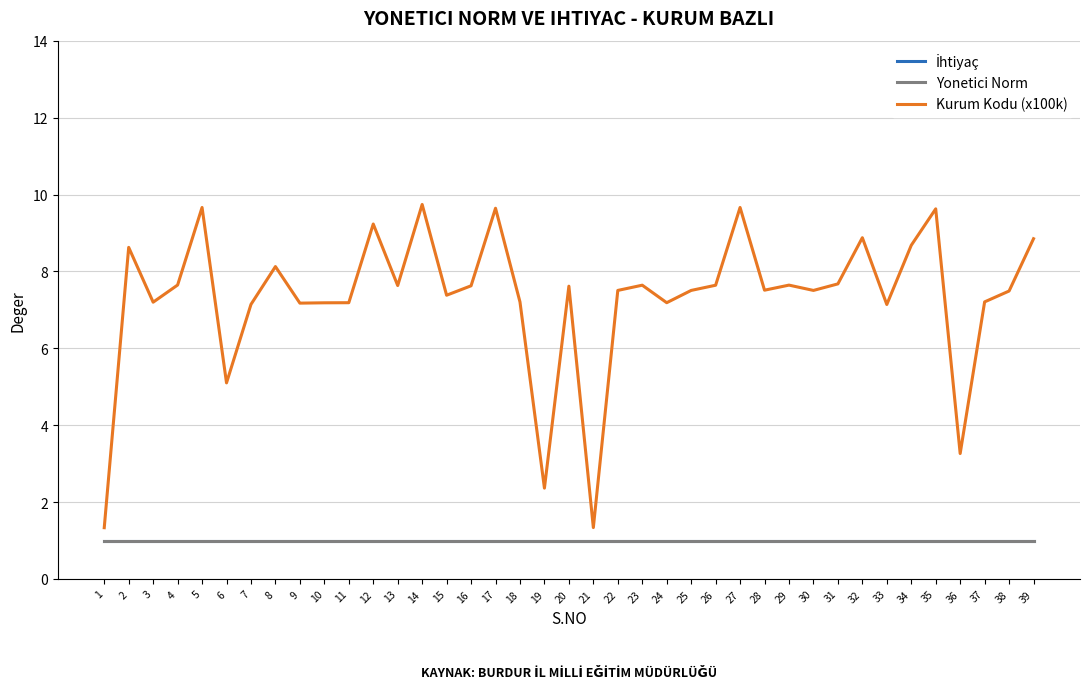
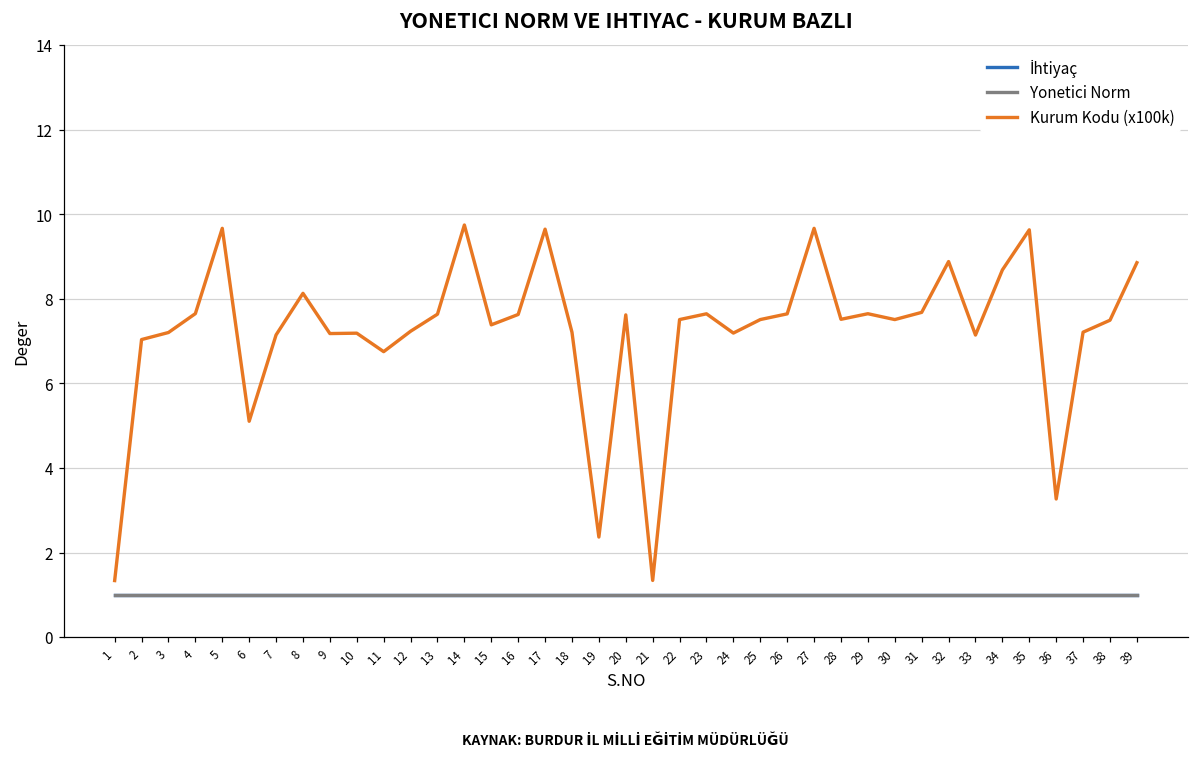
Kurum Kodu (x100k), 2: 8.6 -> 7.0
Kurum Kodu (x100k), 11: 7.2 -> 6.7
Kurum Kodu (x100k), 12: 9.2 -> 7.2
